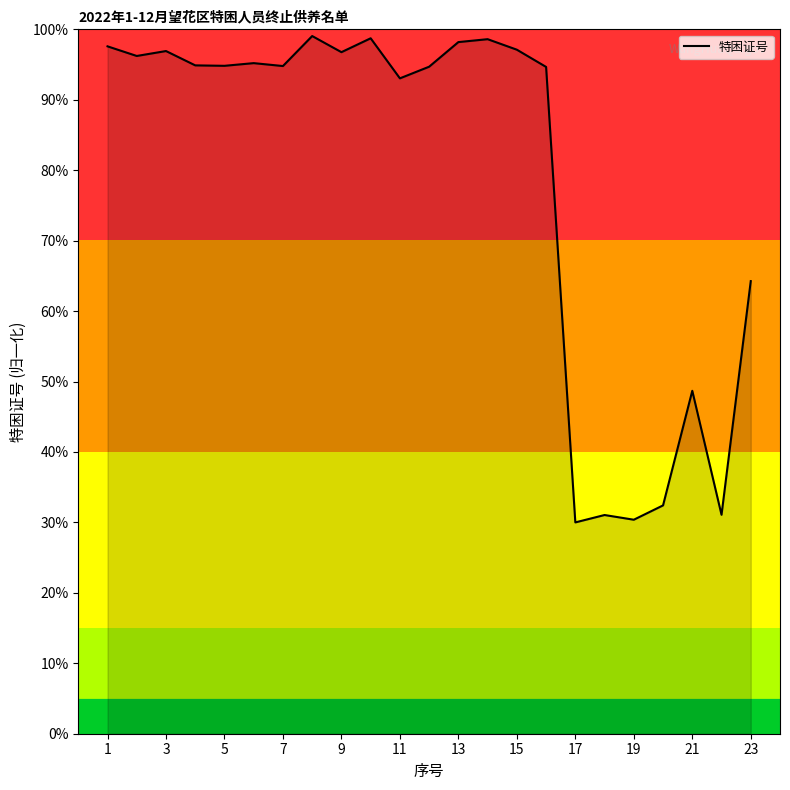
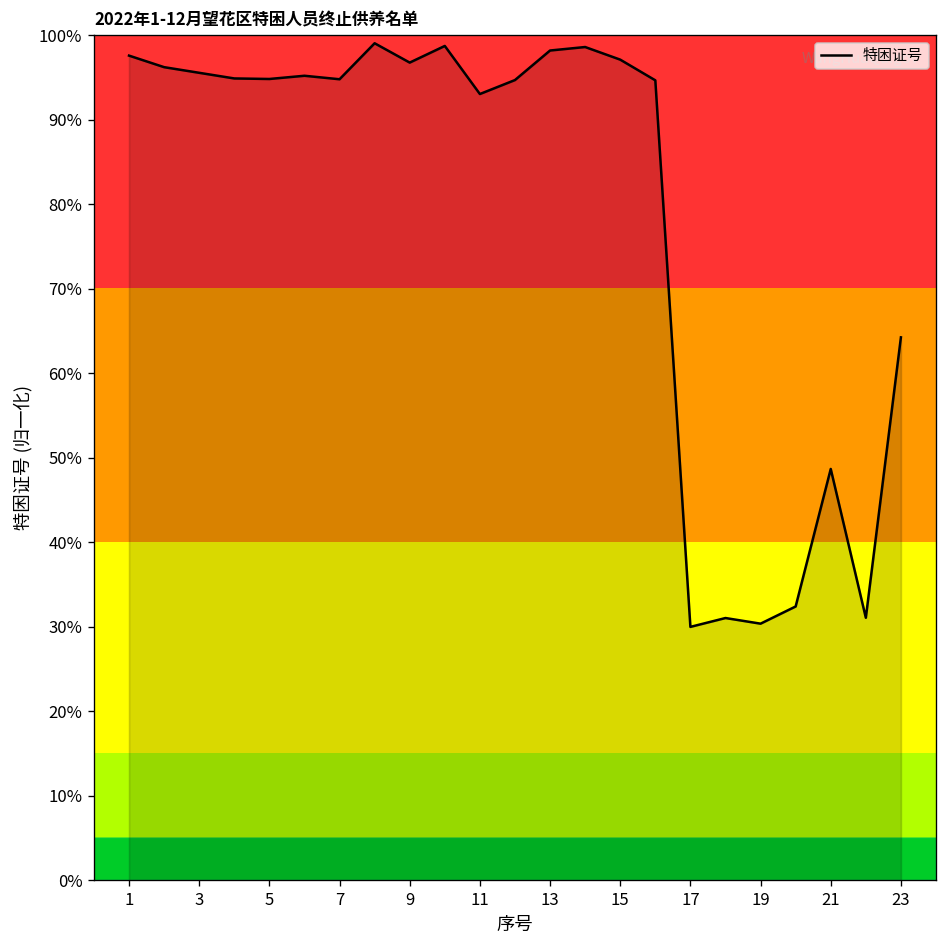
3: 97% -> 96%
